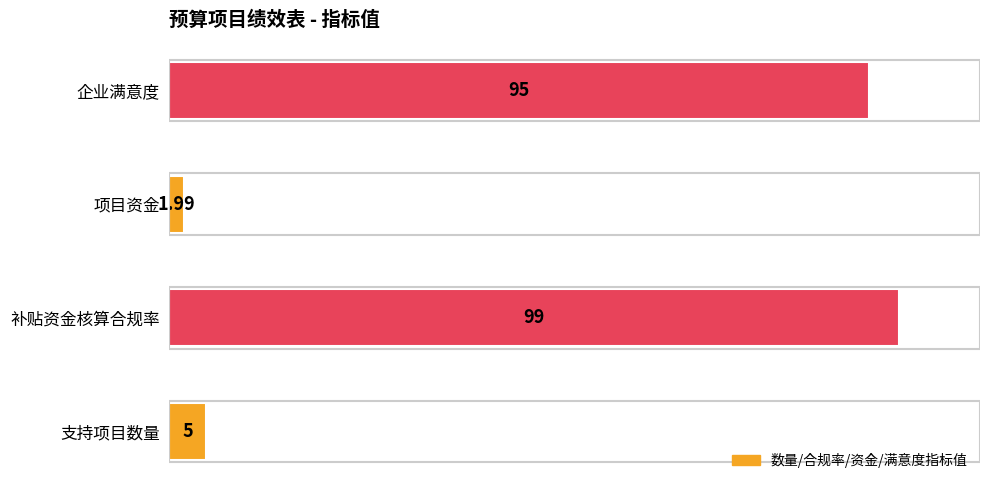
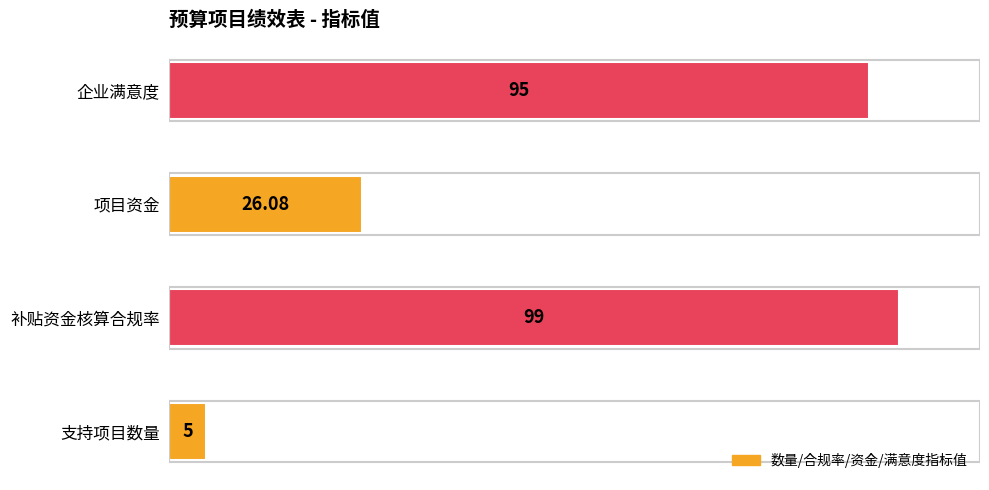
项目资金: 1.99 -> 26.08
